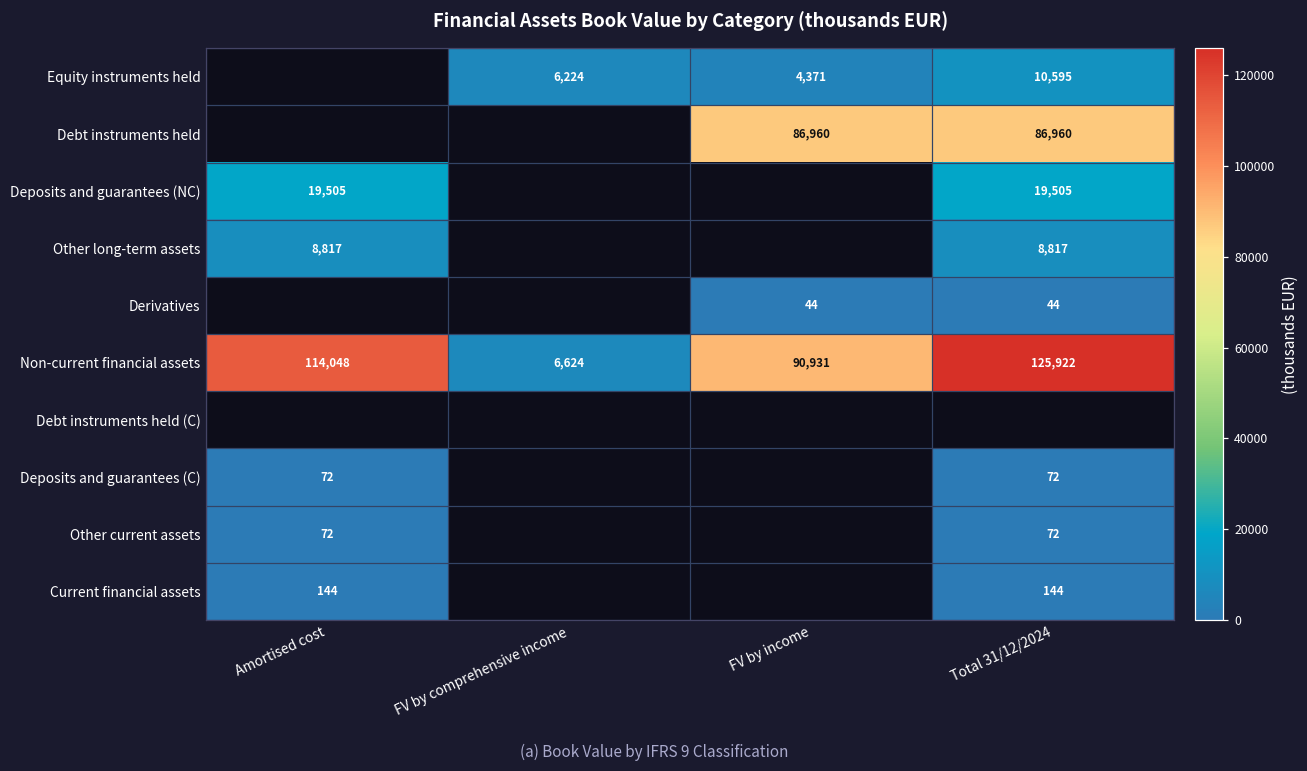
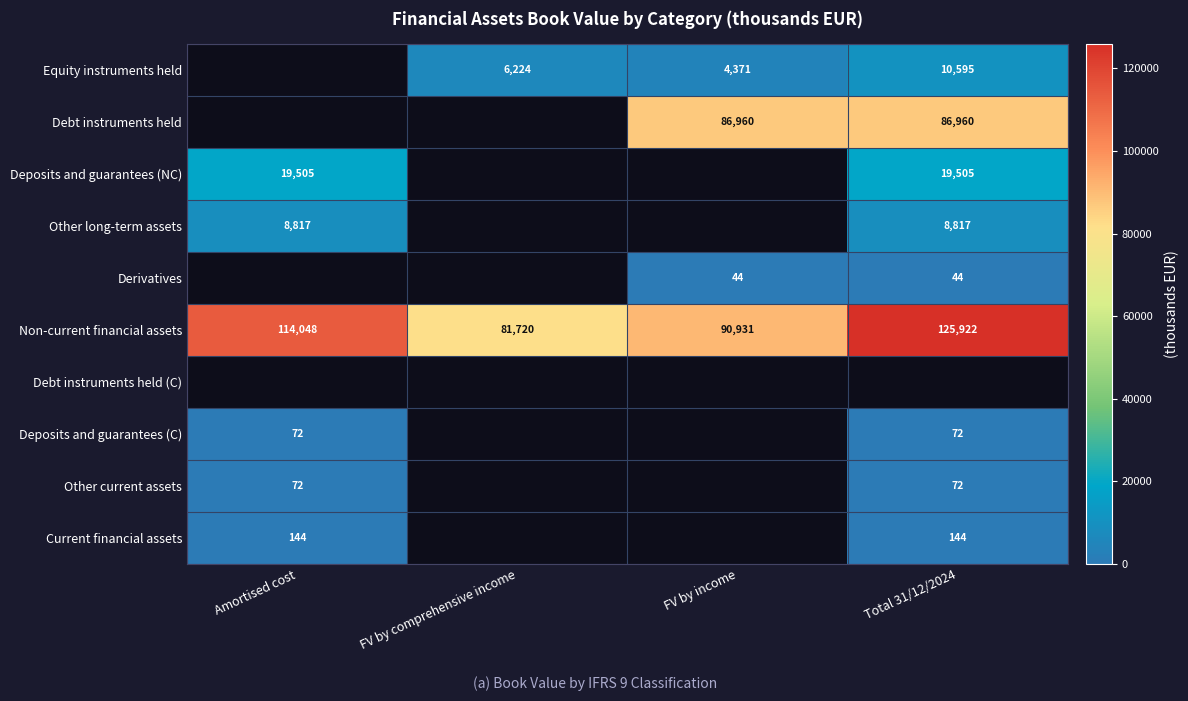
Non-current financial assets, FV by comprehensive income: 6,624 -> 81,720
